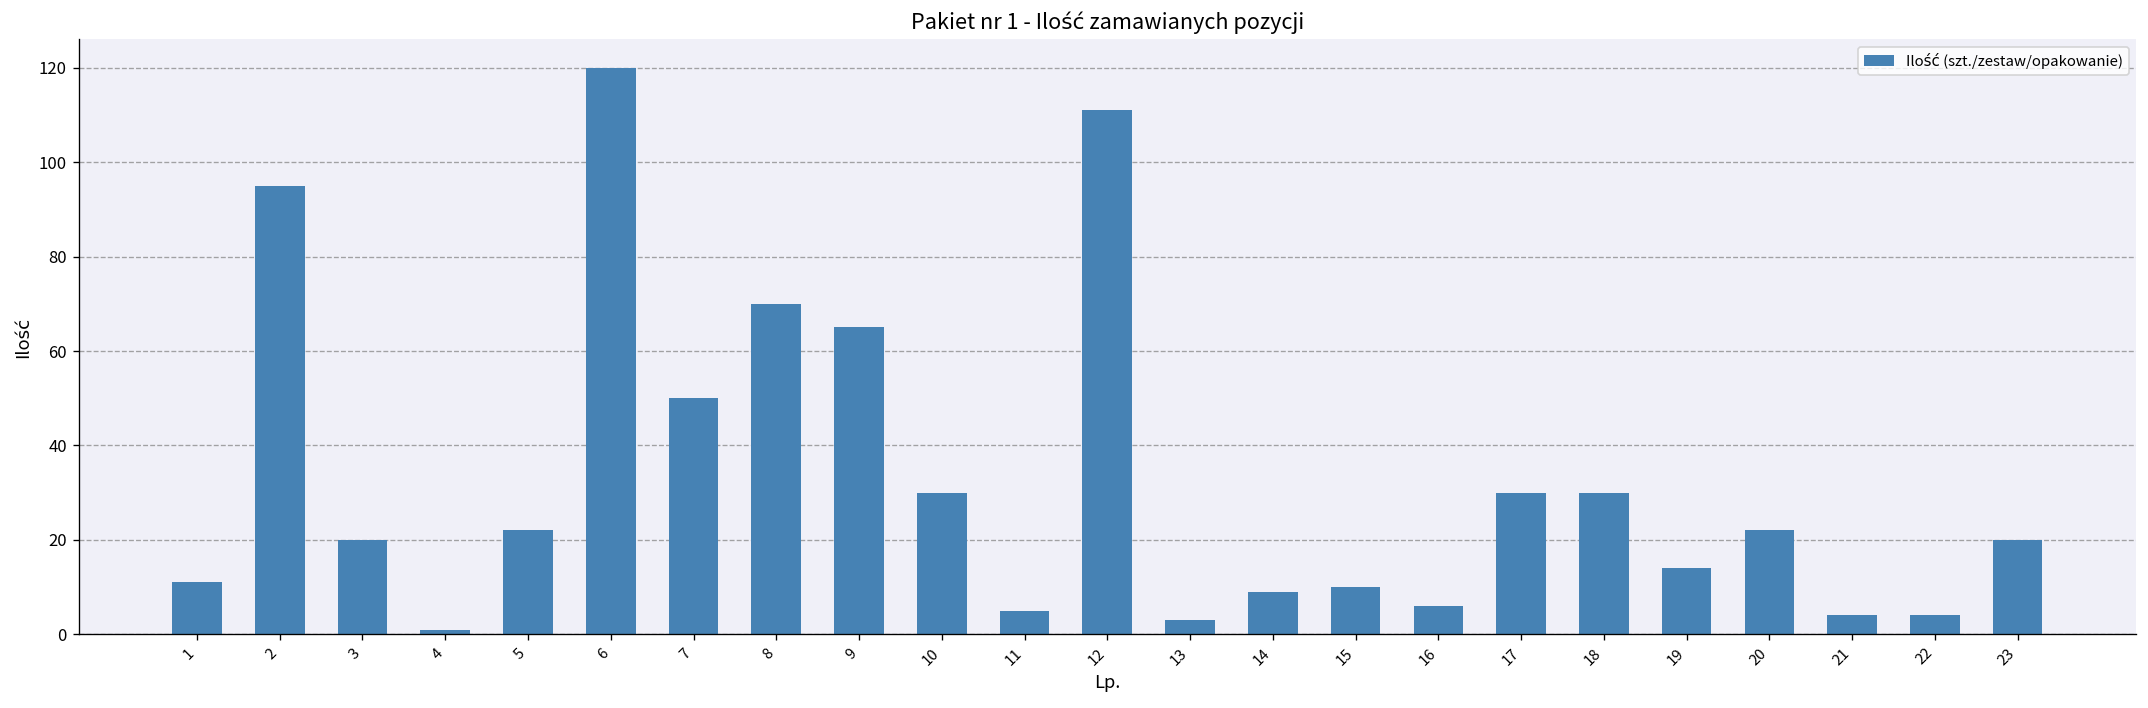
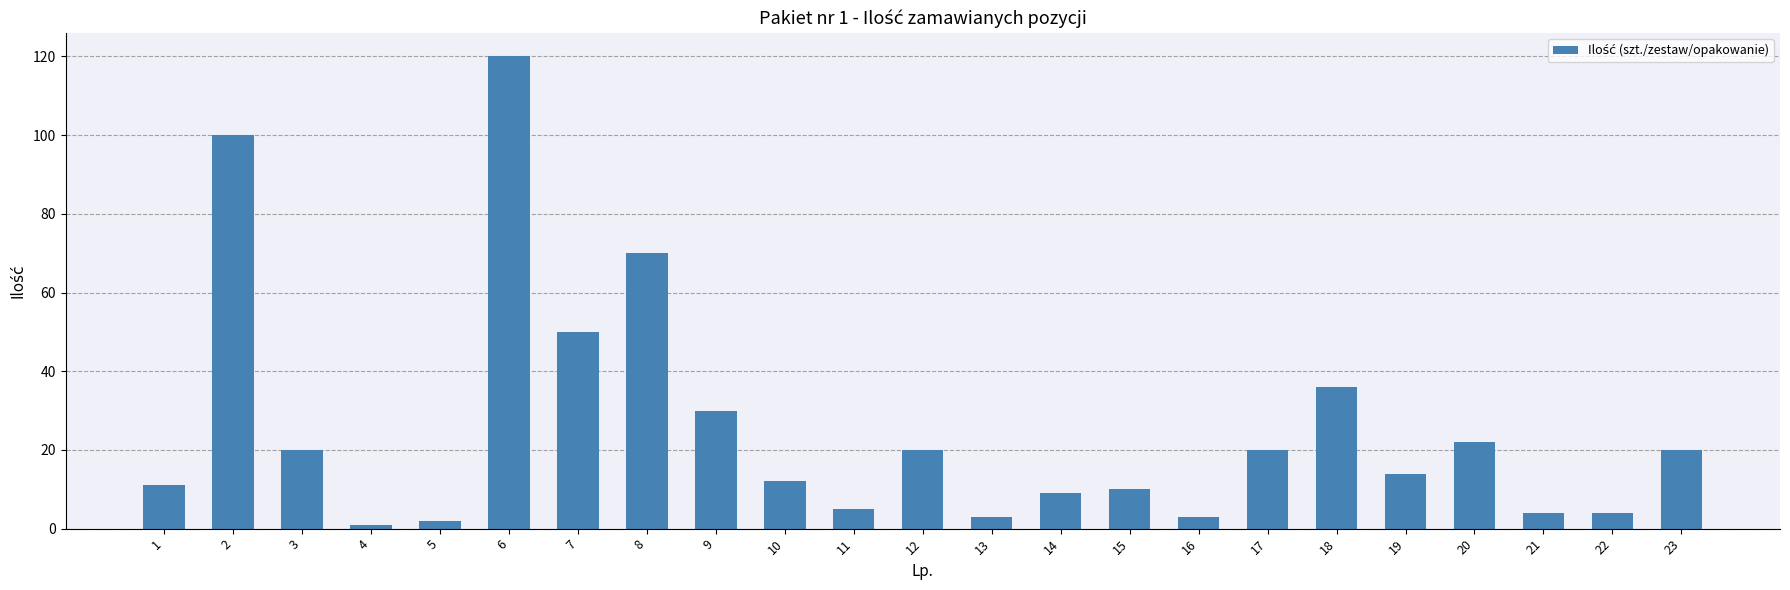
2: 95 -> 100
5: 22 -> 2
9: 65 -> 30
10: 30 -> 12
12: 111 -> 20
16: 6 -> 3
17: 30 -> 20
18: 30 -> 36
